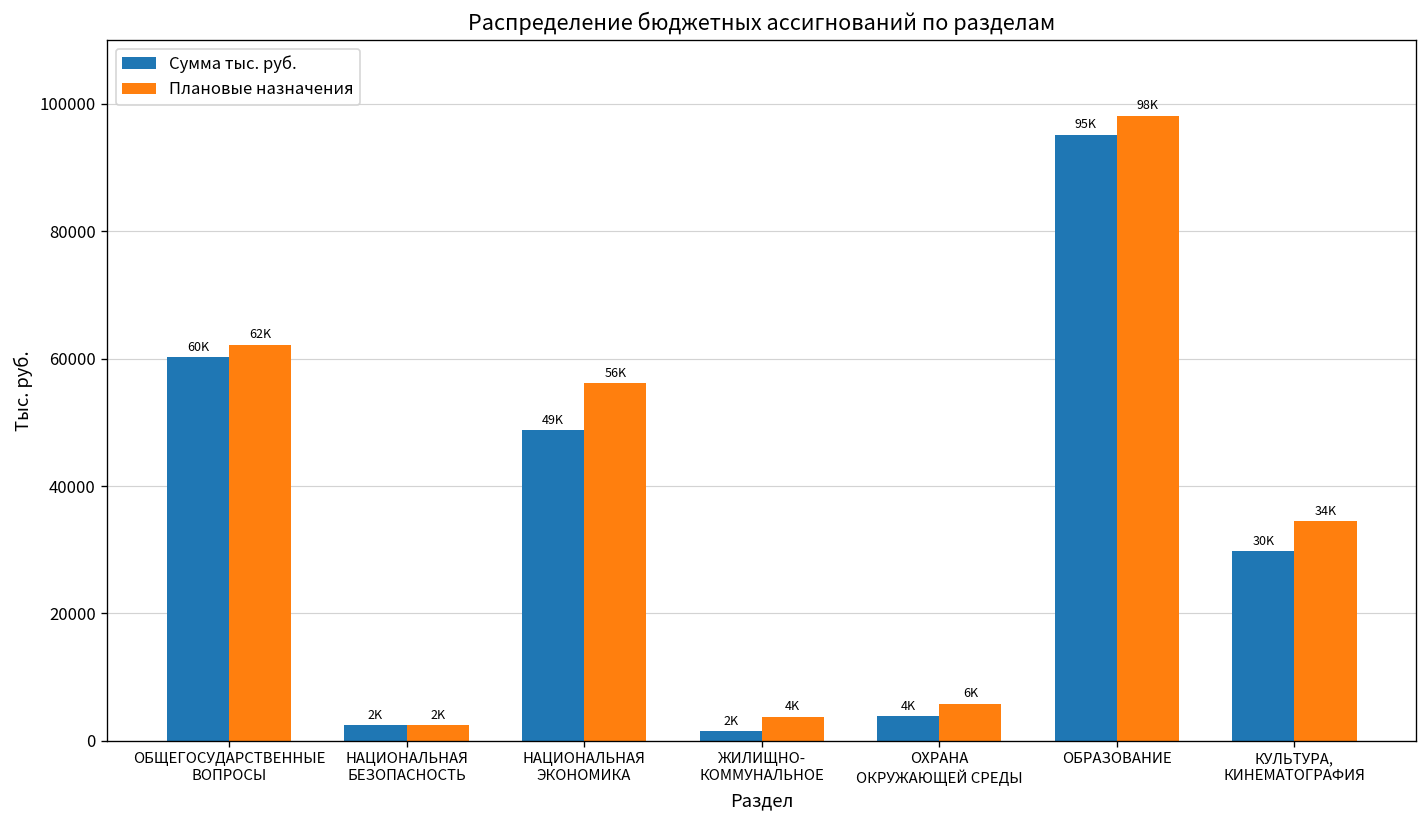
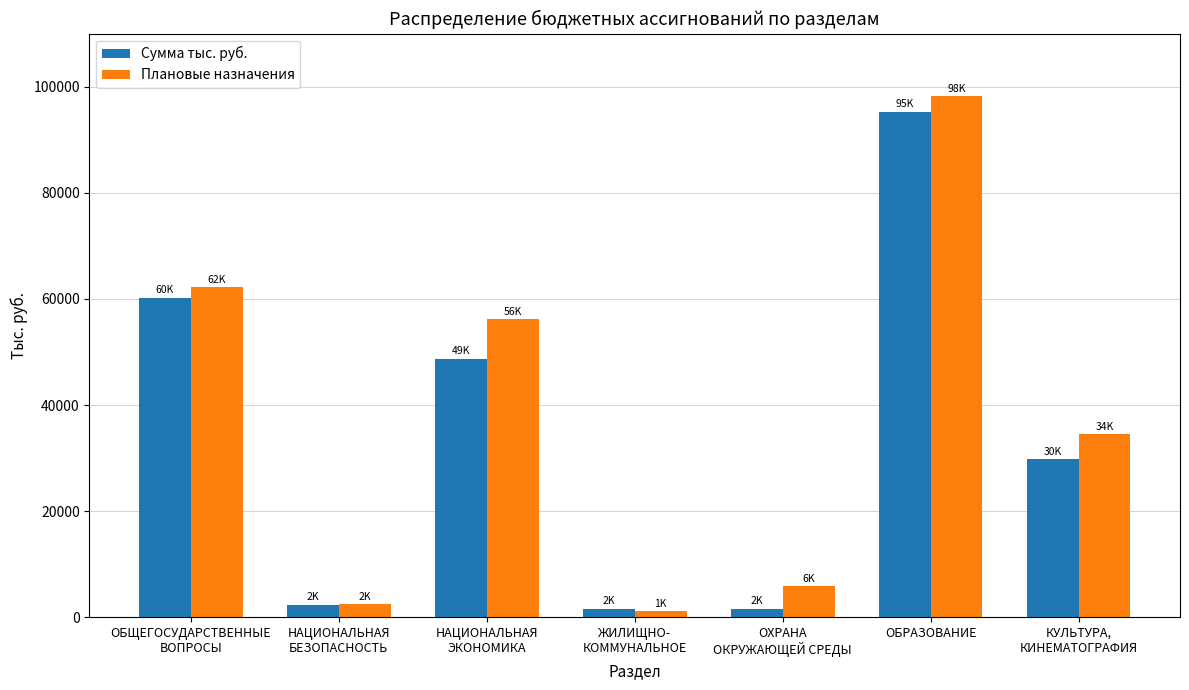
Плановые назначения, ЖИЛИЩНО- КОММУНАЛЬНОЕ: 4K -> 1K
Сумма тыс. руб., ОХРАНА ОКРУЖАЮЩЕЙ СРЕДЫ: 4K -> 2K
